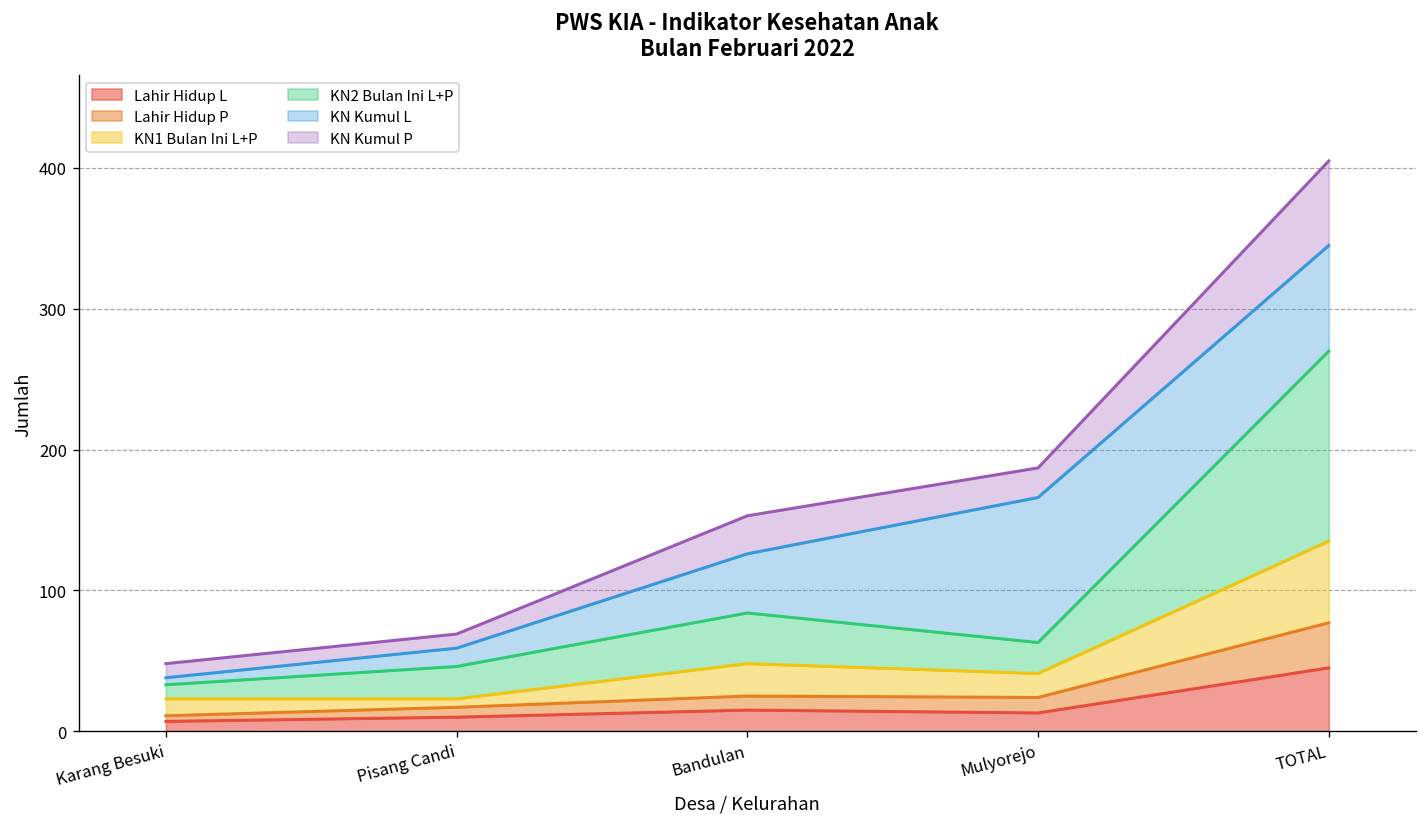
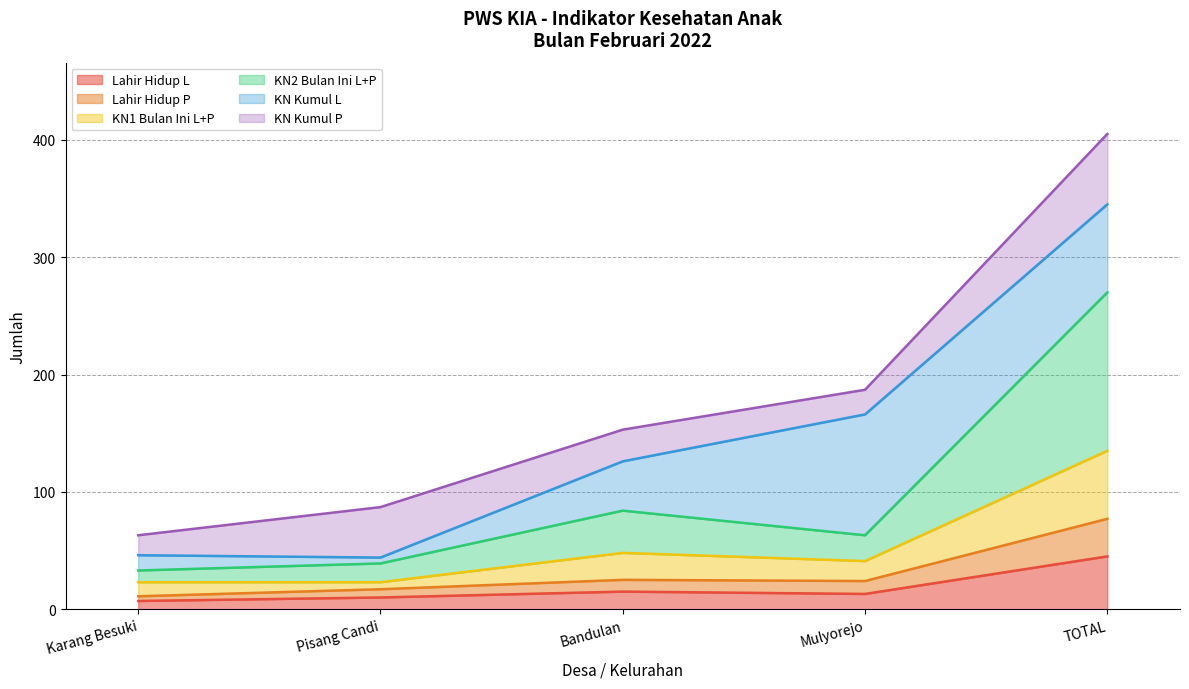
KN Kumul L, Karang Besuki: 5 -> 13
KN Kumul P, Karang Besuki: 10 -> 17
KN2 Bulan Ini L+P, Pisang Candi: 23 -> 16
KN Kumul L, Pisang Candi: 13 -> 5
KN Kumul P, Pisang Candi: 10 -> 43
